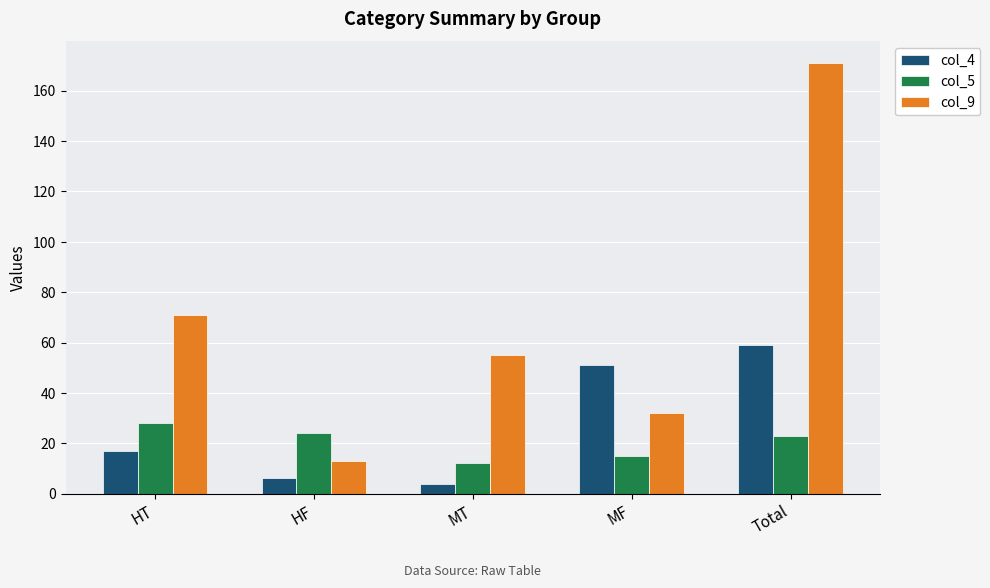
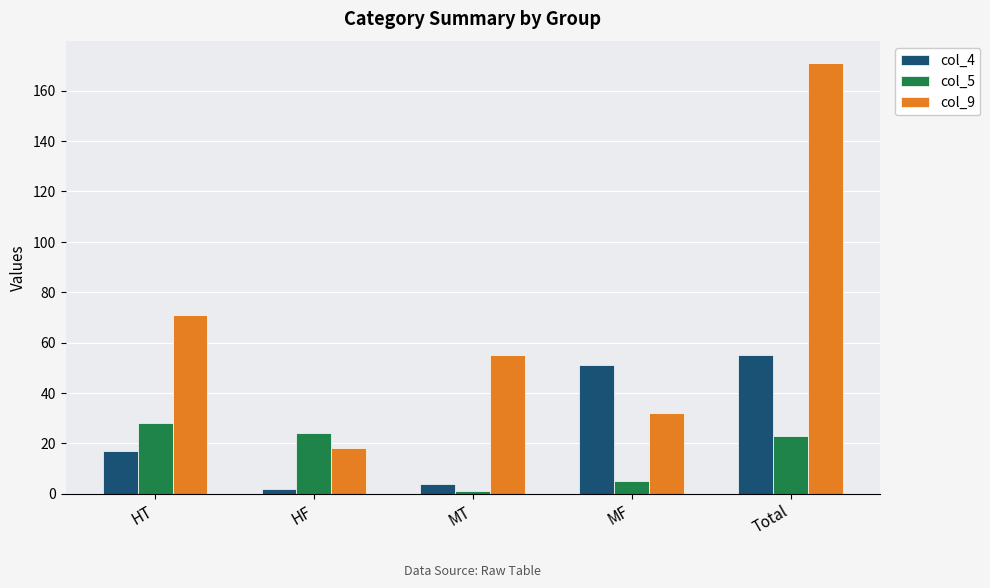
col_4, HF: 6 -> 2
col_9, HF: 13 -> 18
col_5, MT: 12 -> 1
col_5, MF: 15 -> 5
col_4, Total: 59 -> 55
